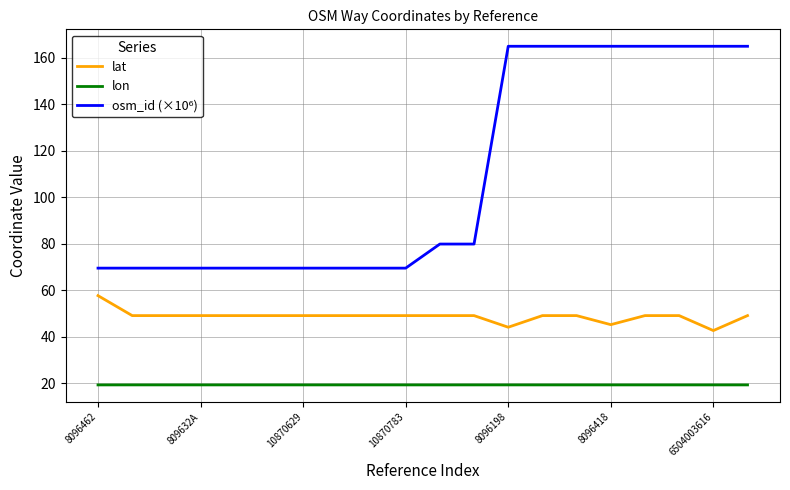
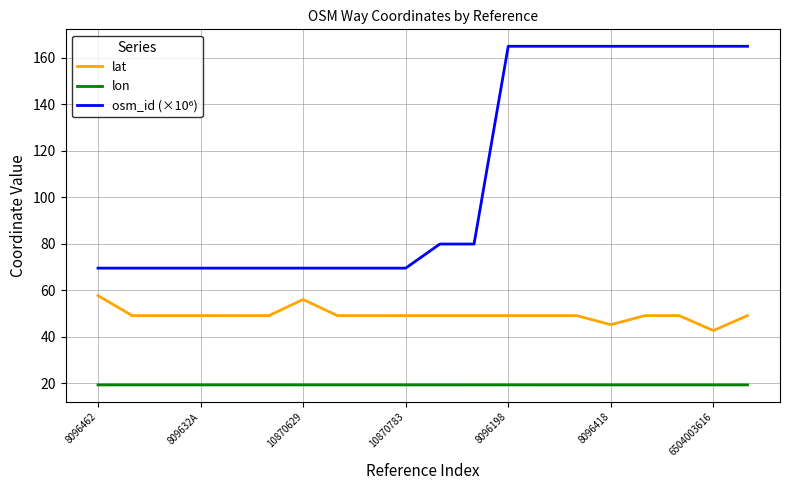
lat, 10870629: 49 -> 56
lat, 8096198: 44 -> 49
